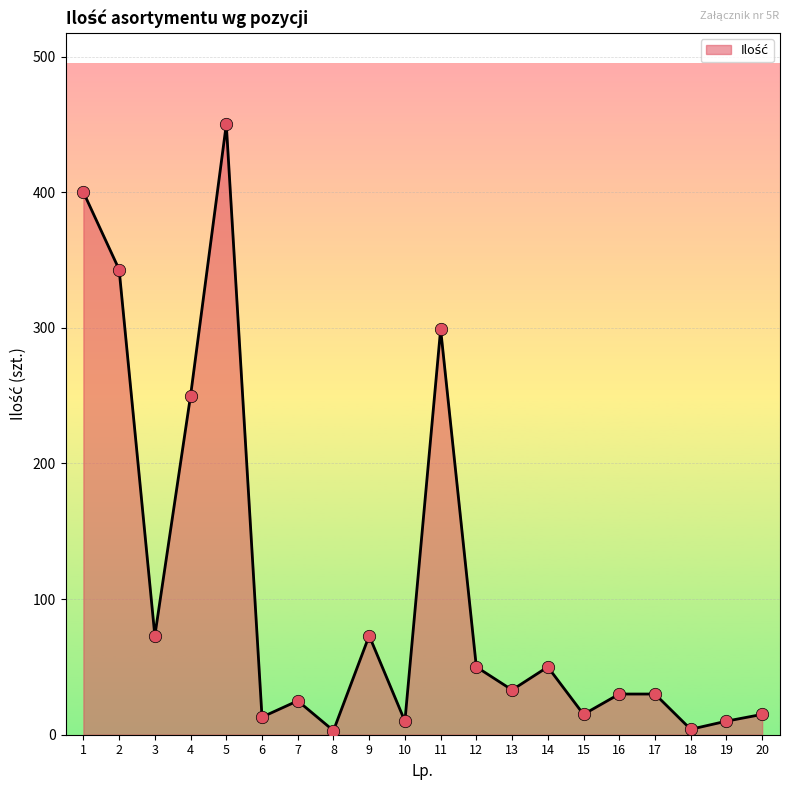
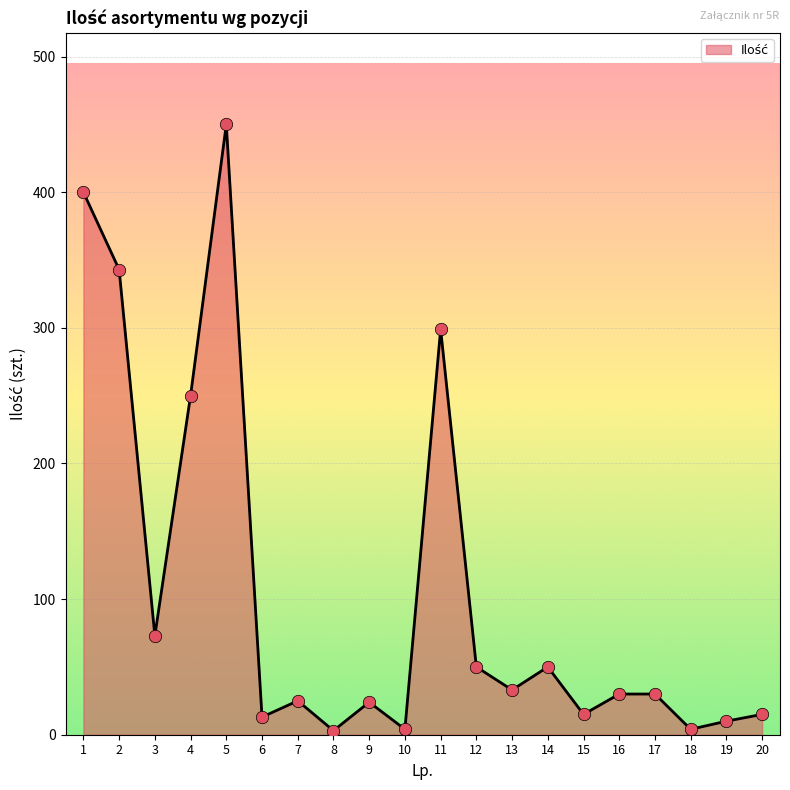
9: 73 -> 24
10: 10 -> 4
